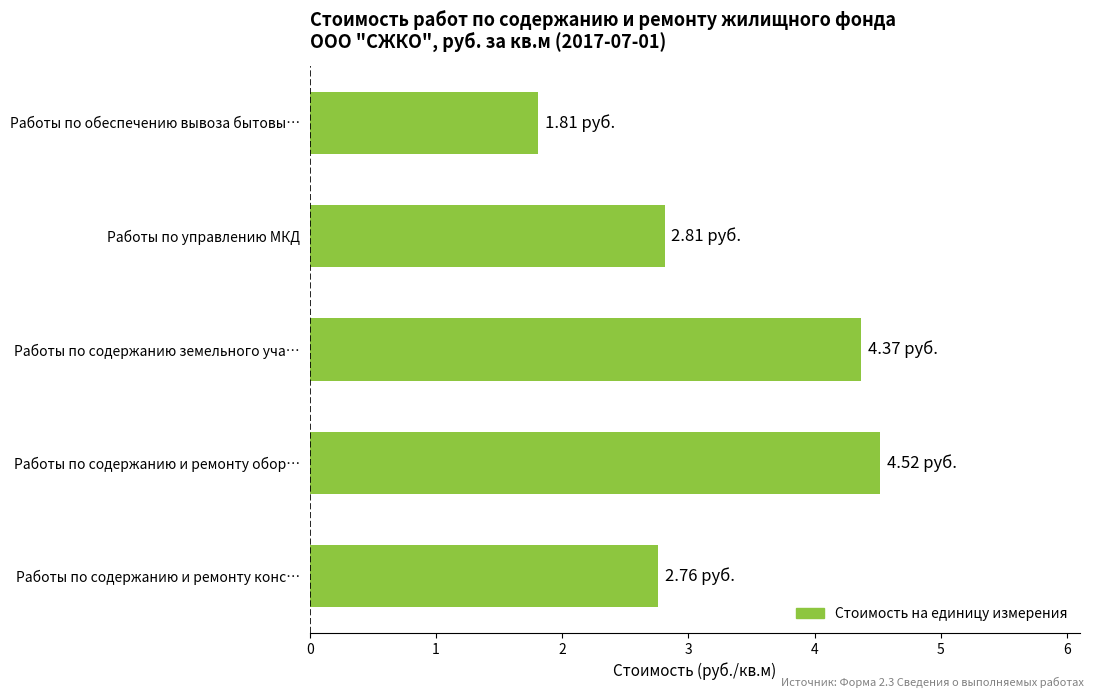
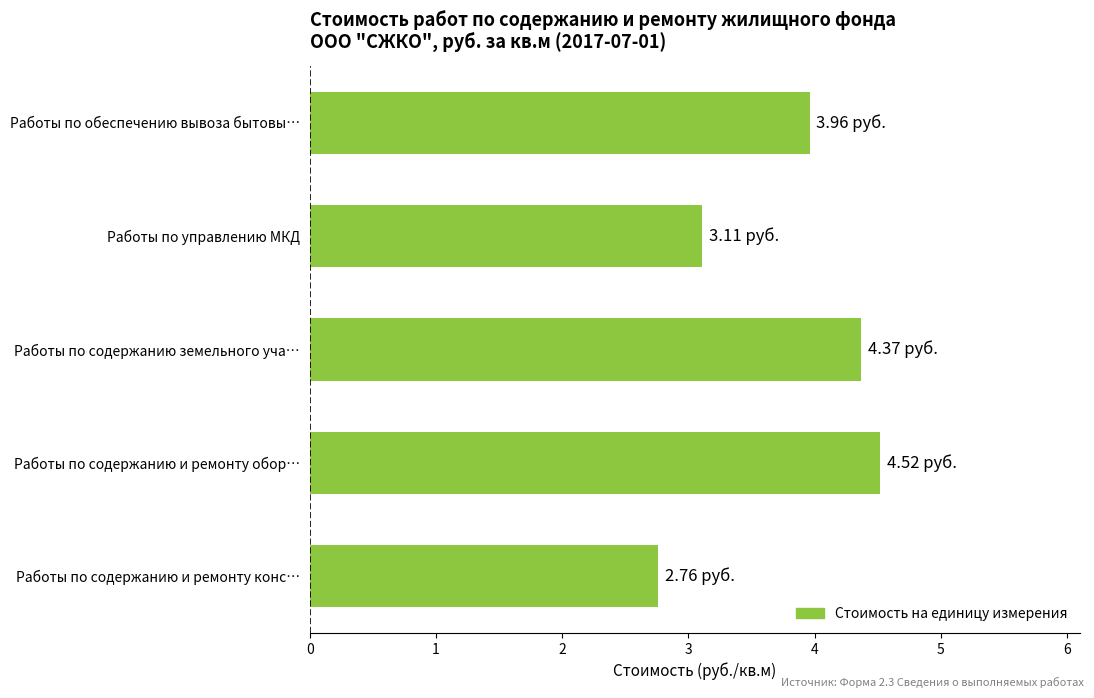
Работы по обеспечению вывоза бытовы…: 1.81 -> 3.96
Работы по управлению МКД: 2.81 -> 3.11
